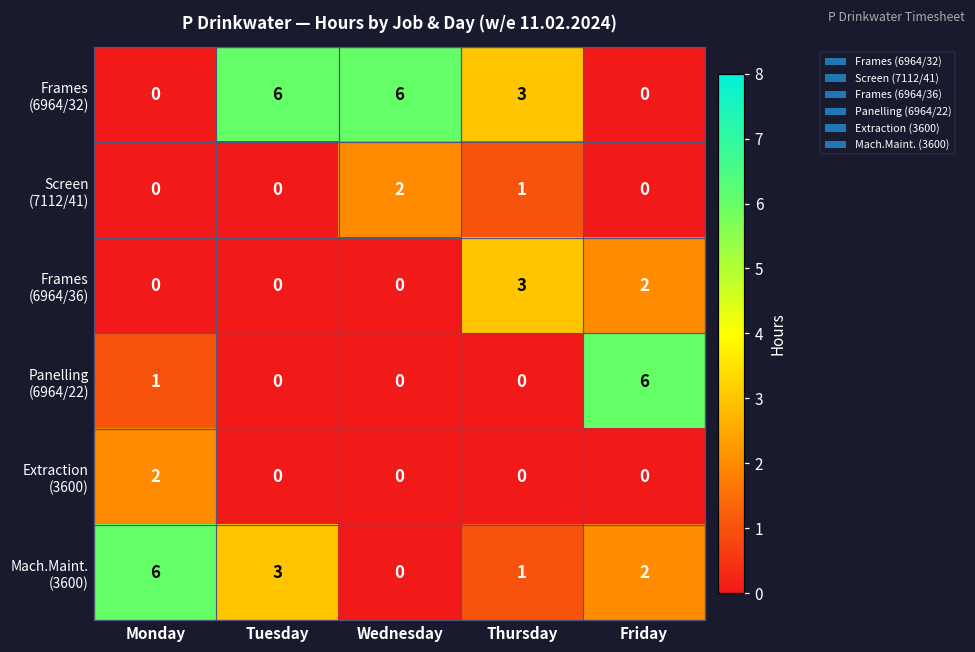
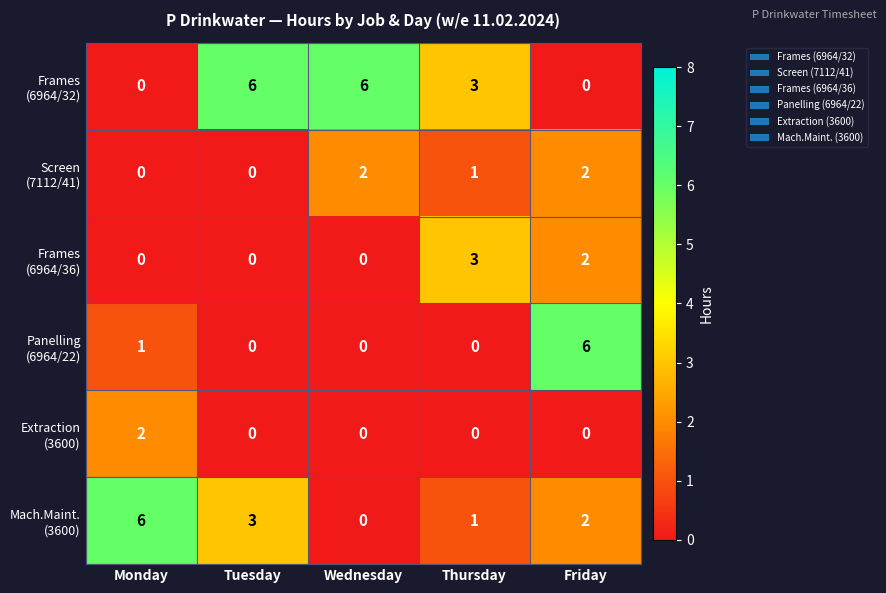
Screen (7112/41), Friday: 0 -> 2
